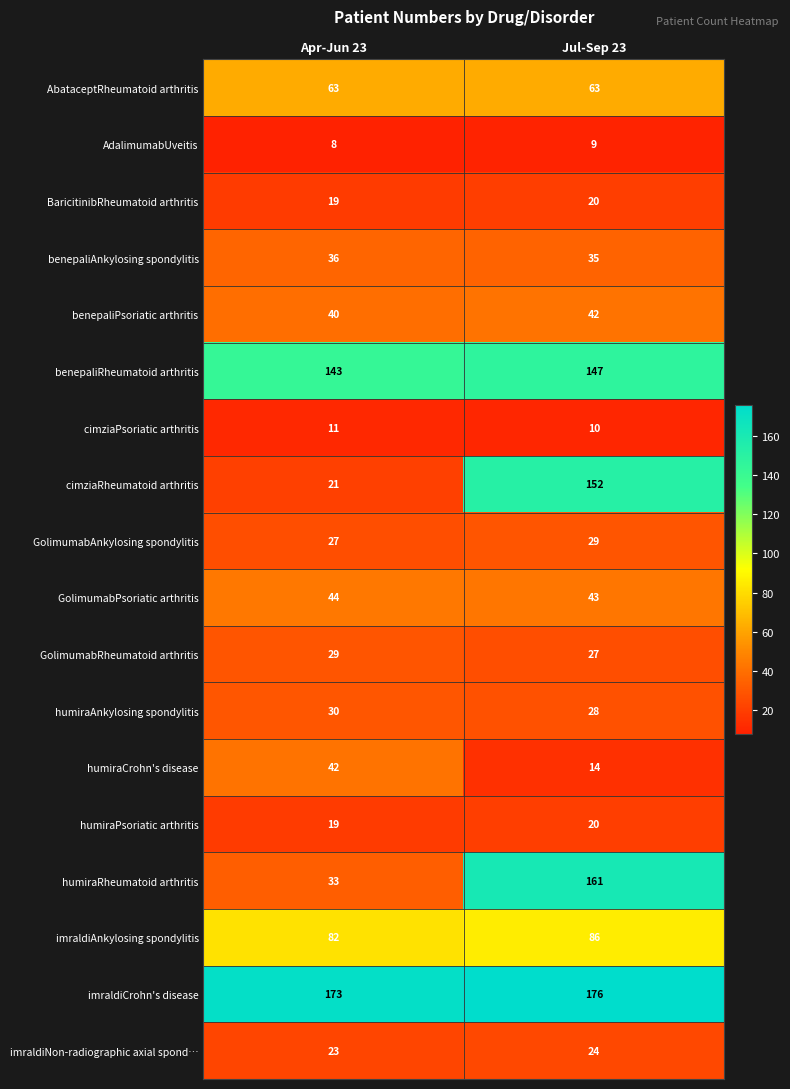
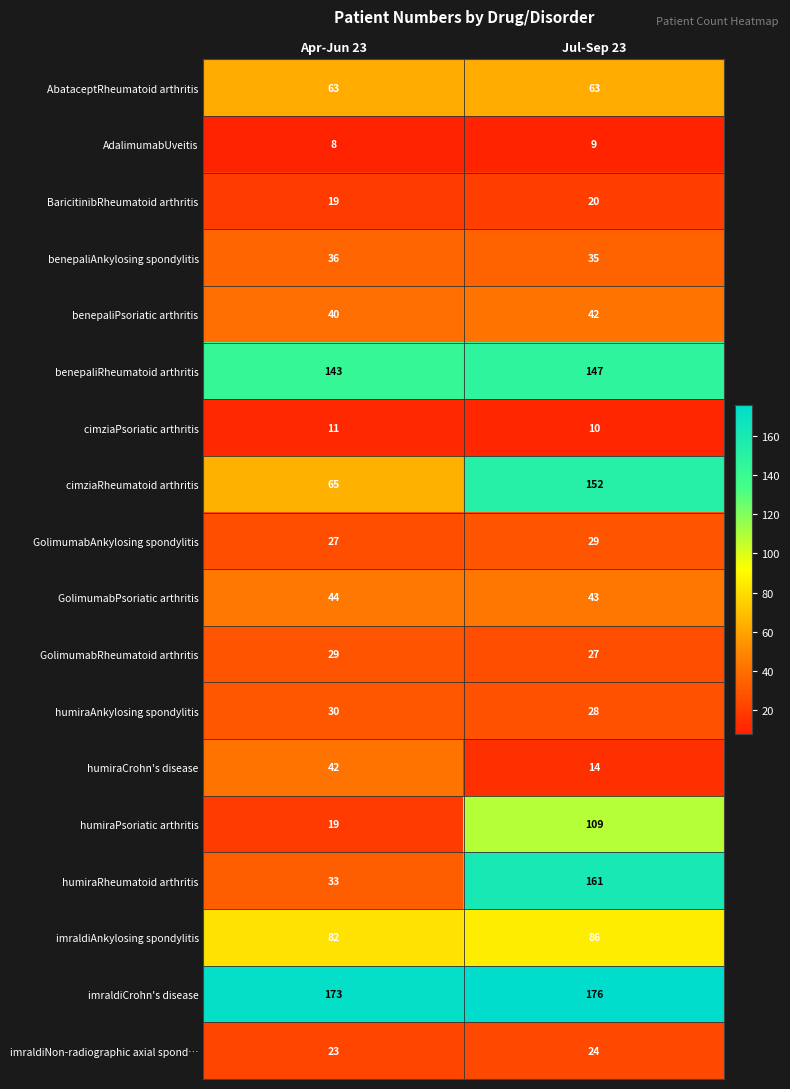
cimziaRheumatoid arthritis, Apr-Jun 23: 21 -> 65
humiraPsoriatic arthritis, Jul-Sep 23: 20 -> 109
